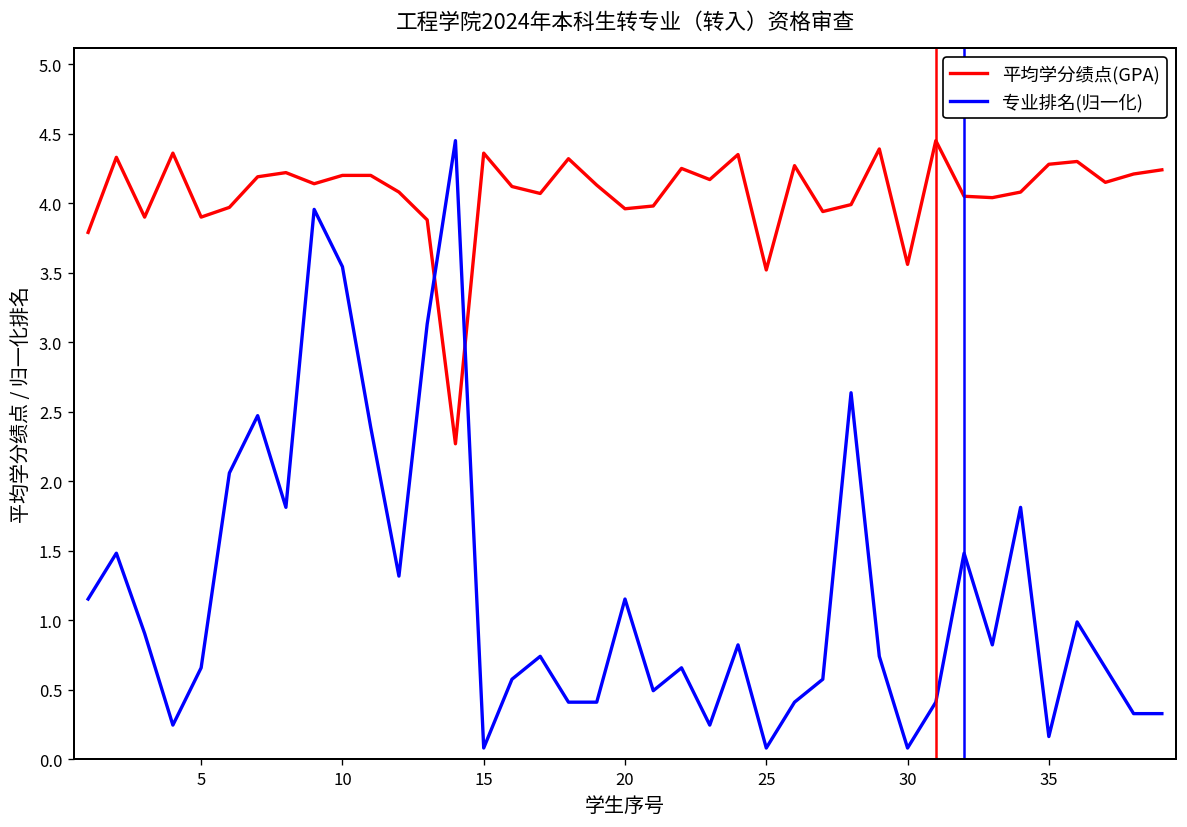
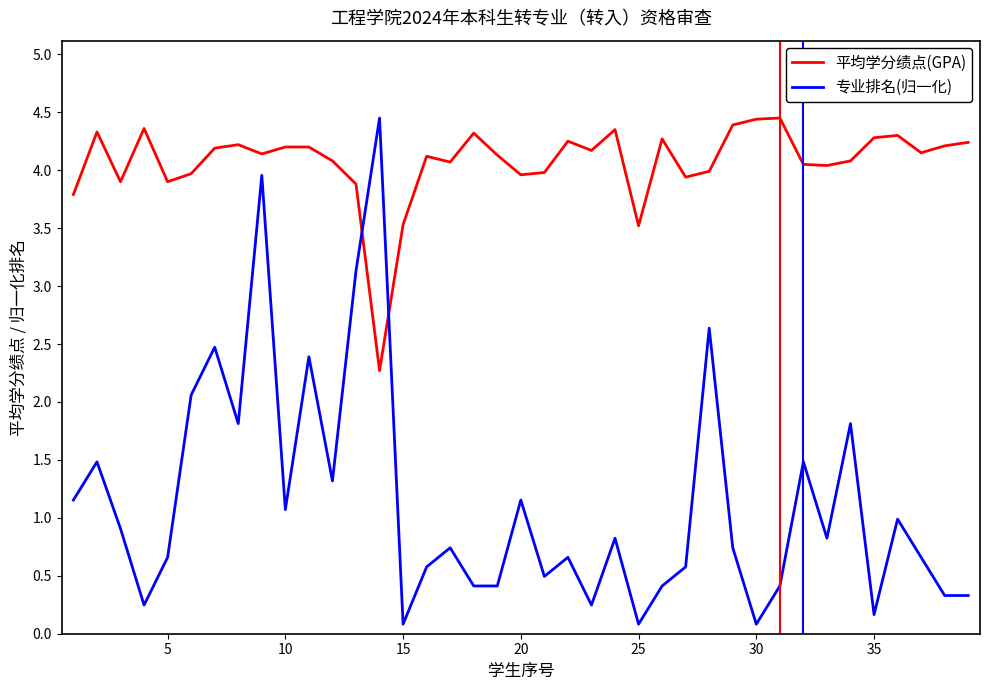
专业排名(归一化), 10: 3.54 -> 1.07
平均学分绩点(GPA), 15: 4.36 -> 3.53
平均学分绩点(GPA), 30: 3.56 -> 4.44
